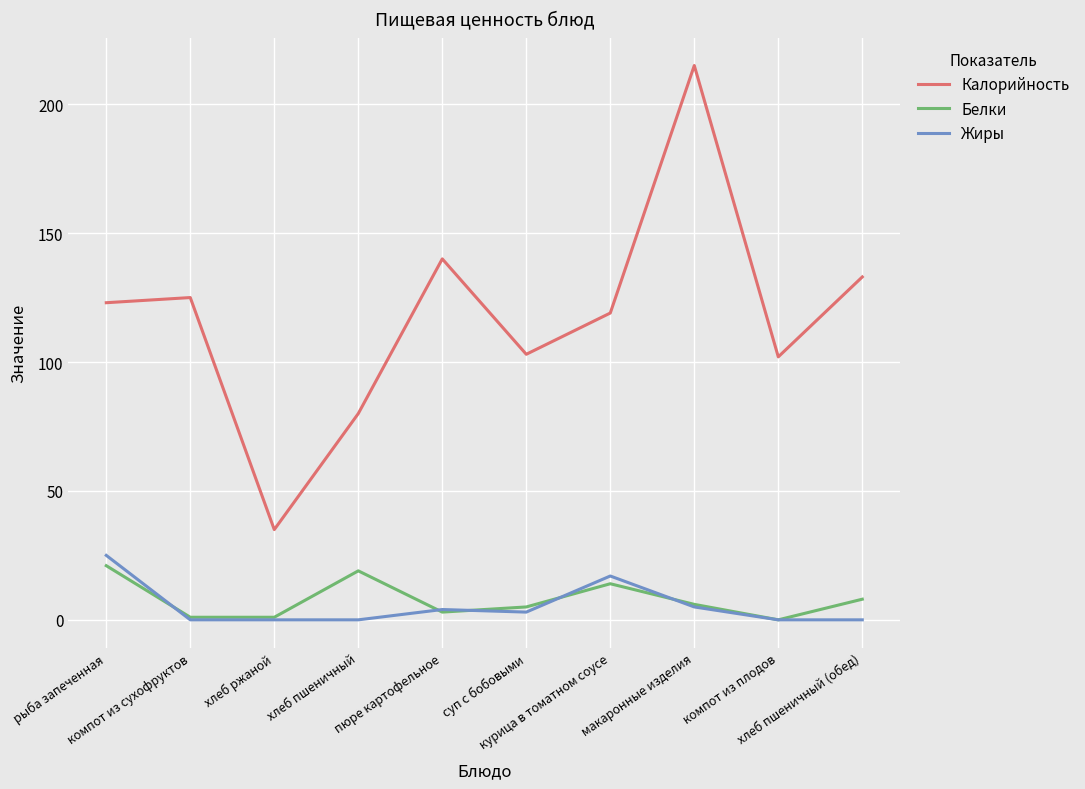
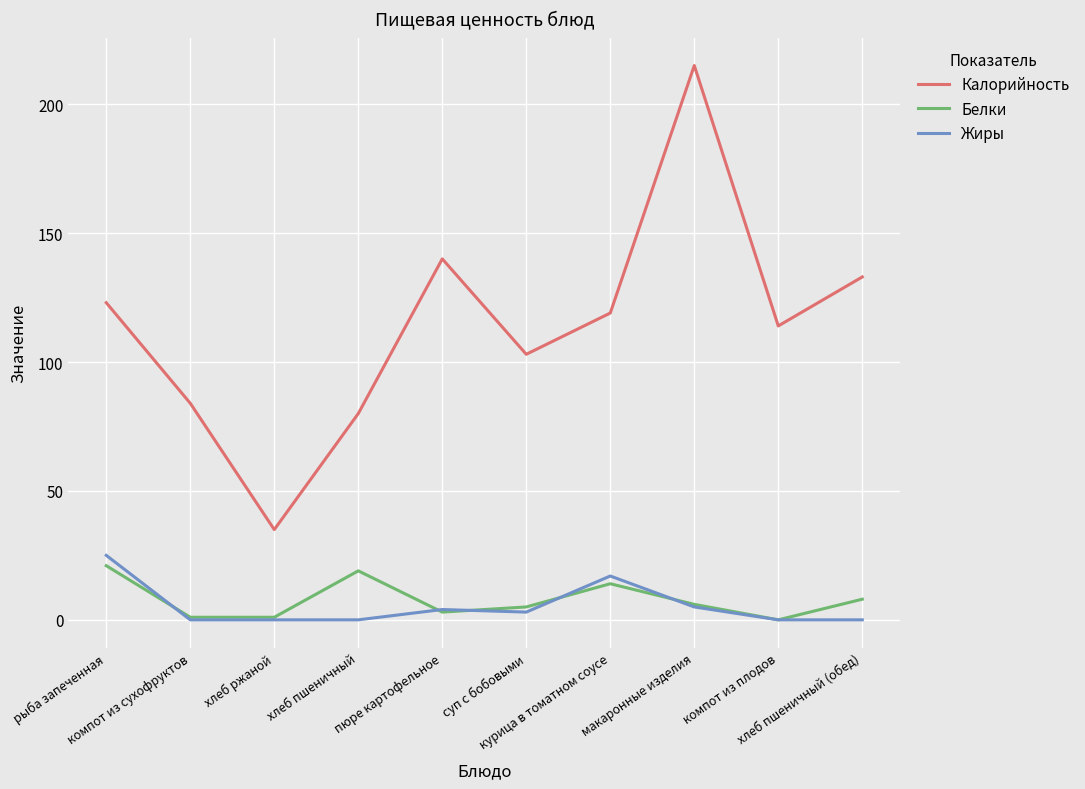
Калорийность, компот из сухофруктов: 125 -> 84
Калорийность, компот из плодов: 102 -> 114
